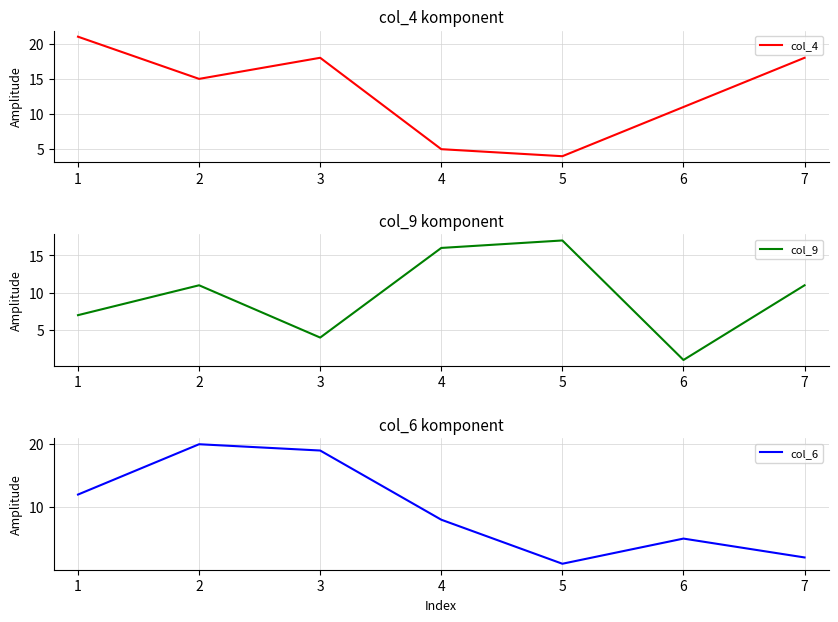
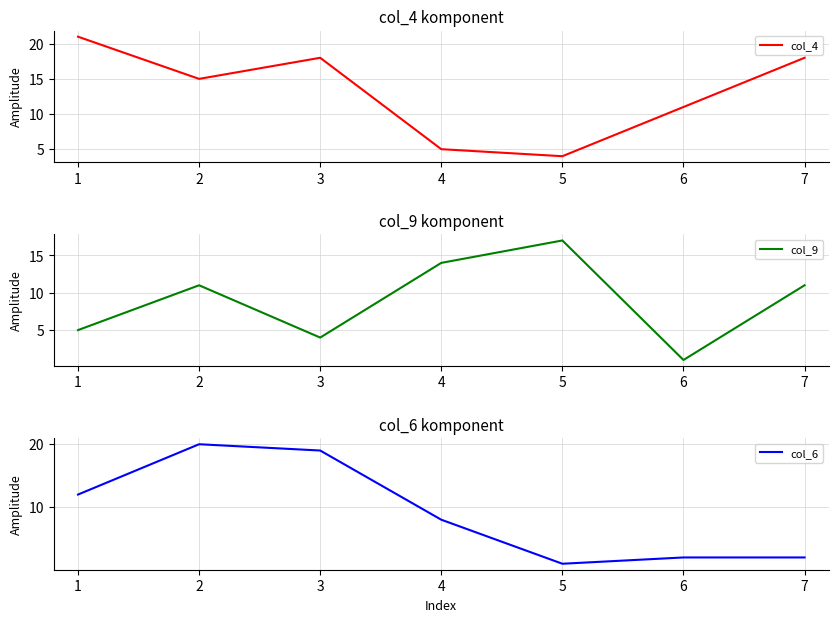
col_9 komponent, 1: 7 -> 5
col_9 komponent, 4: 16 -> 14
col_6 komponent, 6: 5 -> 2
